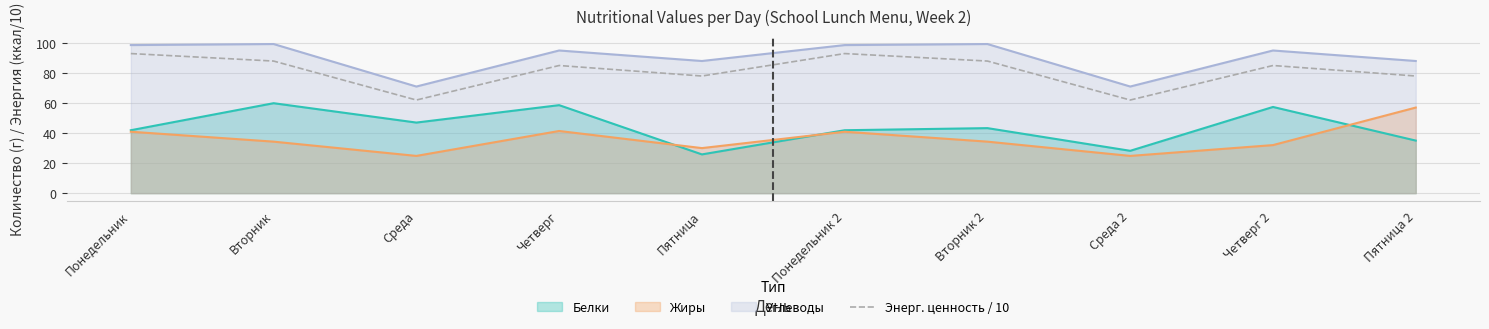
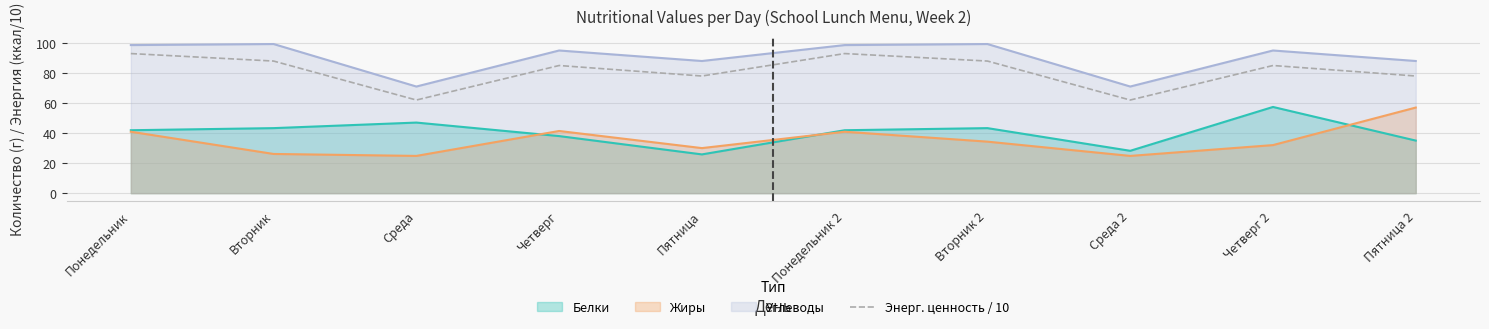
Белки, Вторник: 60 -> 43
Жиры, Вторник: 34 -> 26
Белки, Четверг: 59 -> 38
